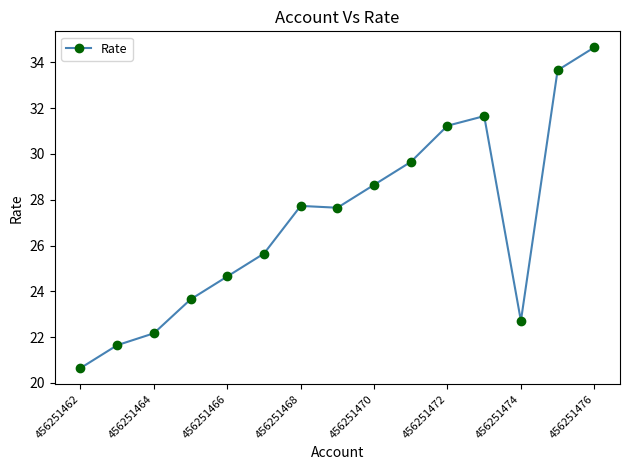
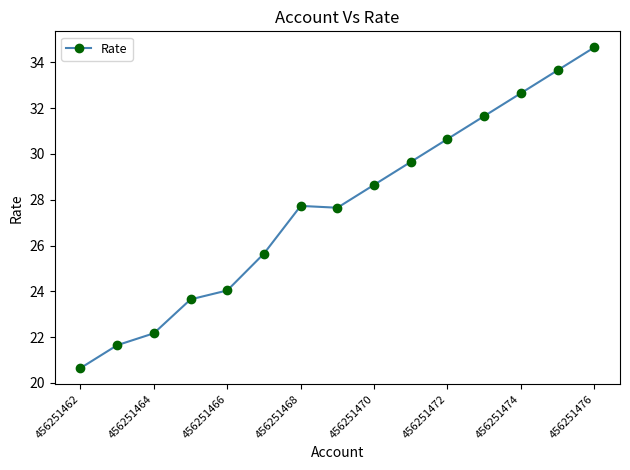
456251466: 24.7 -> 24.0
456251472: 31.2 -> 30.7
456251474: 22.7 -> 32.7
